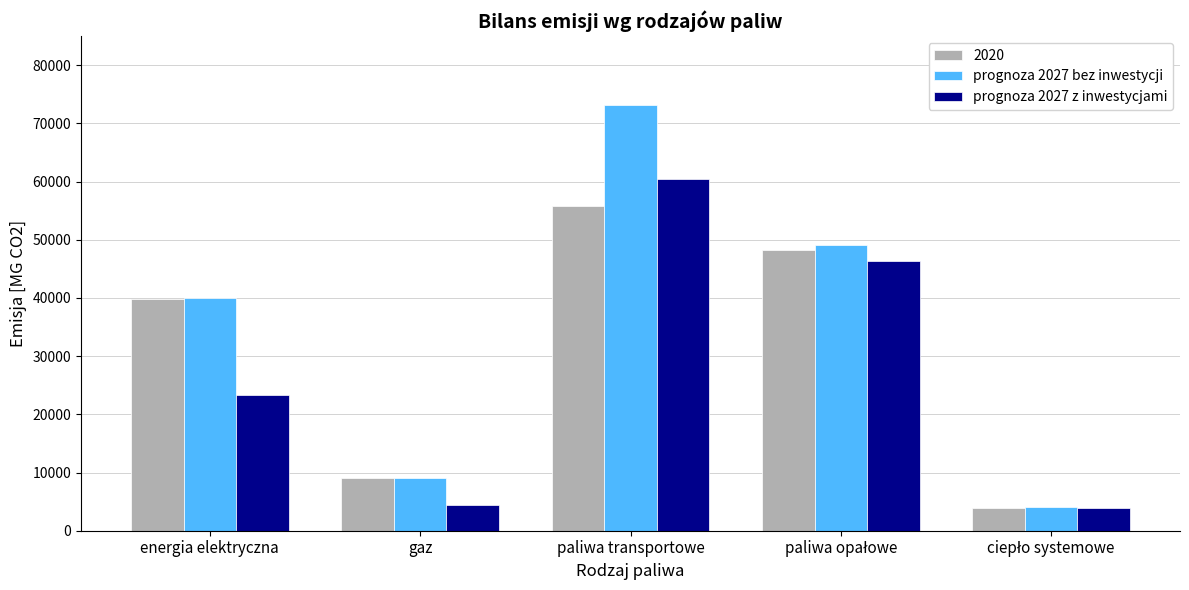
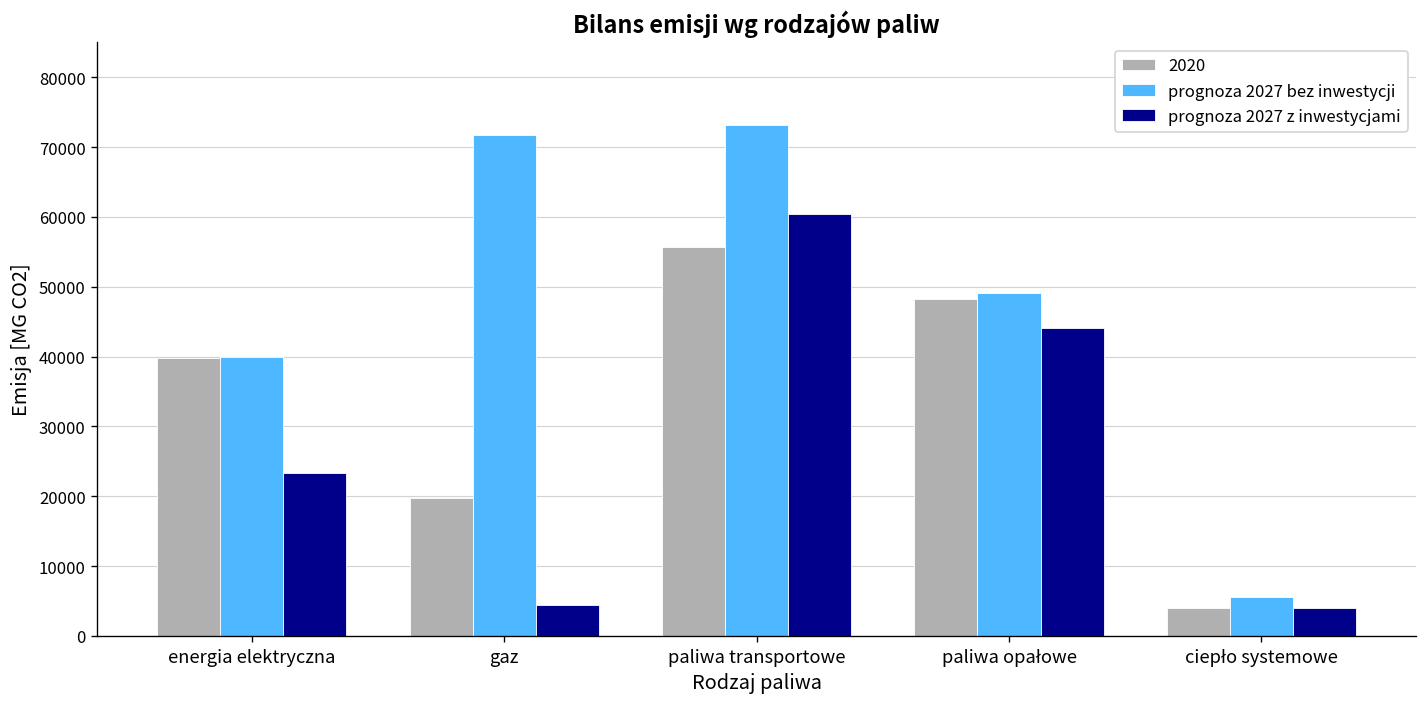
2020, gaz: 9000 -> 20000
prognoza 2027 bez inwestycji, gaz: 9000 -> 72000
prognoza 2027 z inwestycjami, paliwa opałowe: 46000 -> 44000
prognoza 2027 bez inwestycji, ciepło systemowe: 4000 -> 6000
